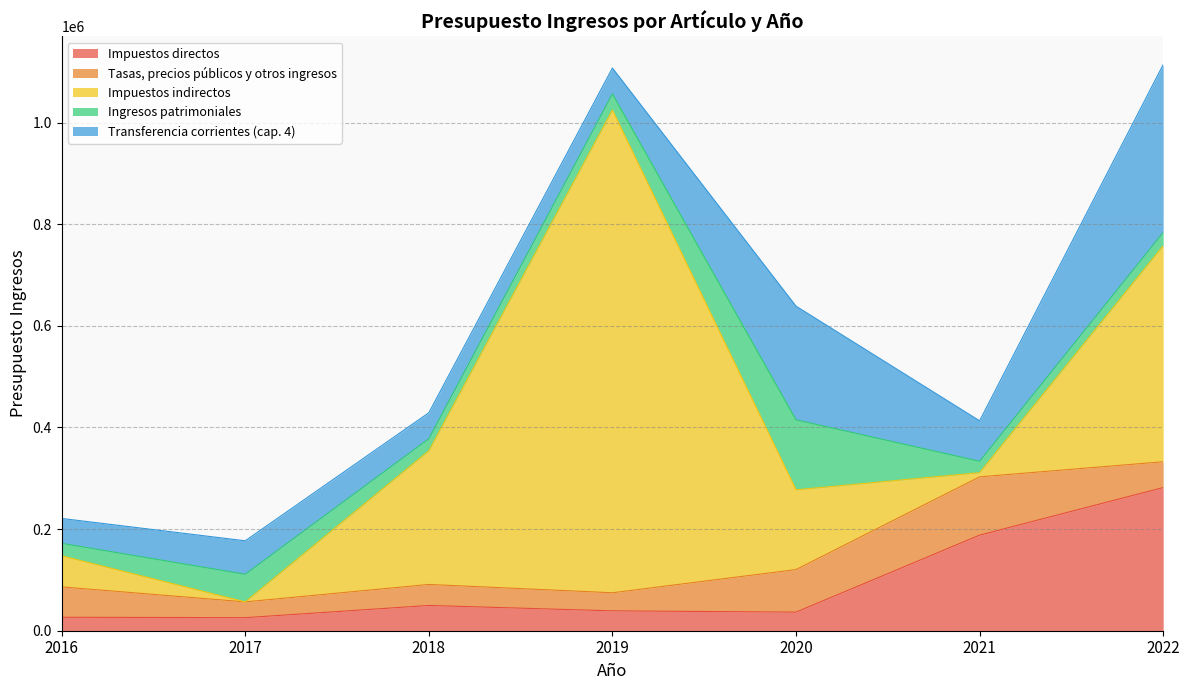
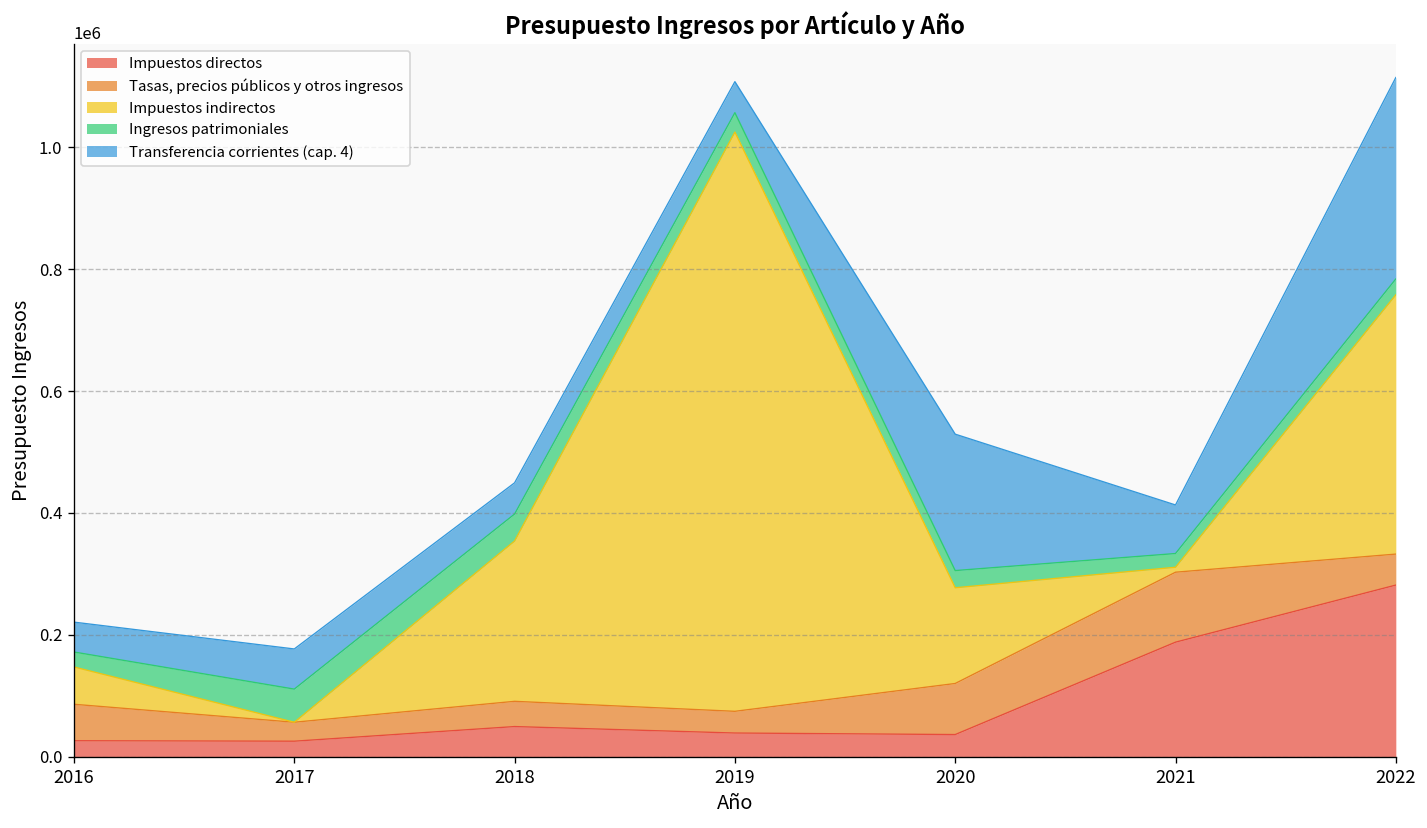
Ingresos patrimoniales, 2018: 20000 -> 40000
Ingresos patrimoniales, 2020: 140000 -> 30000
